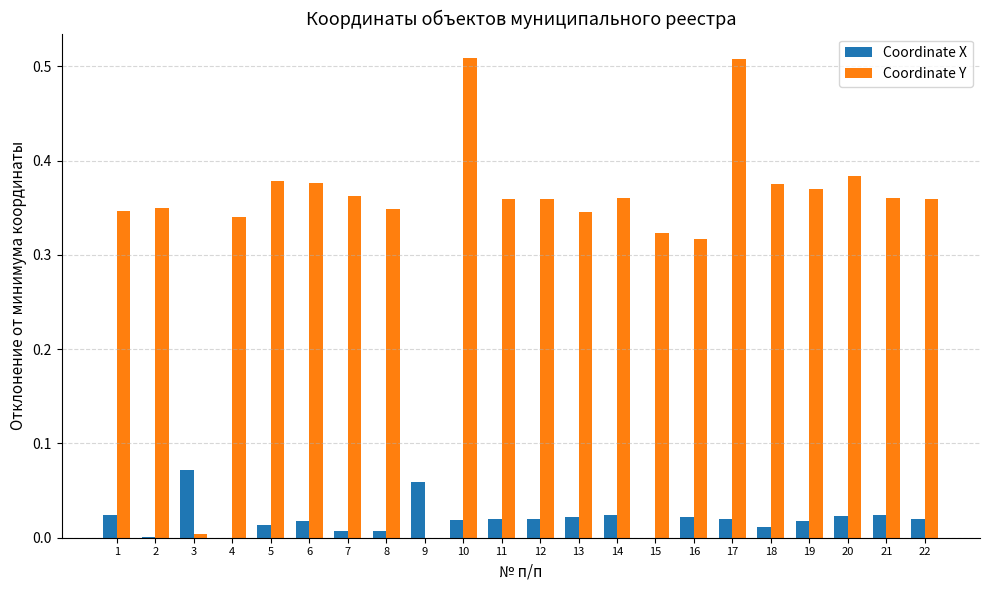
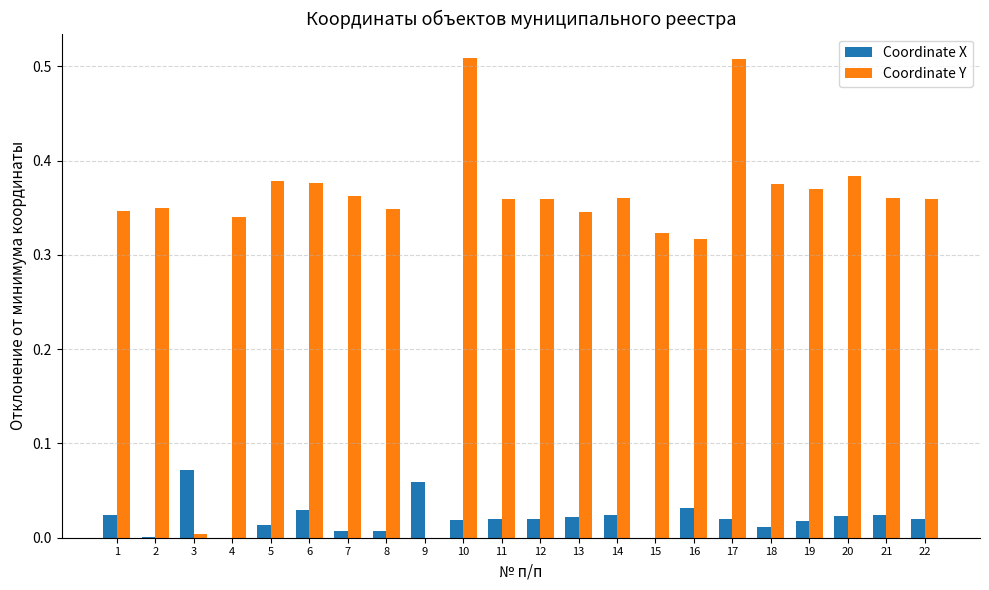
Coordinate X, 6: 0.02 -> 0.03
Coordinate X, 16: 0.02 -> 0.03
